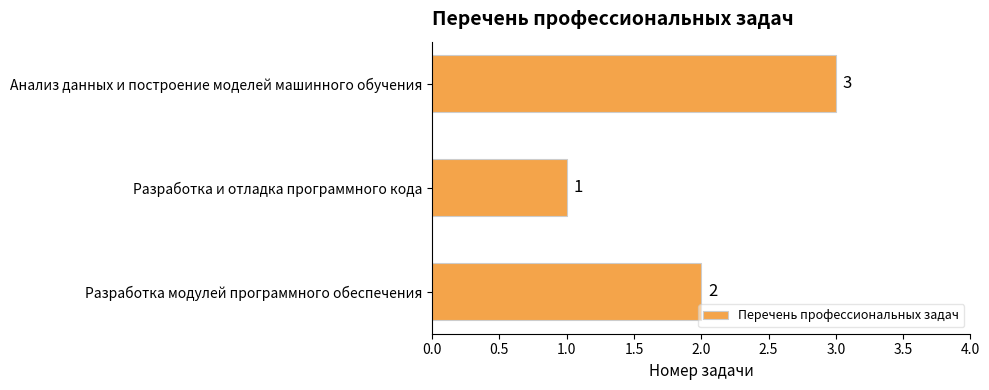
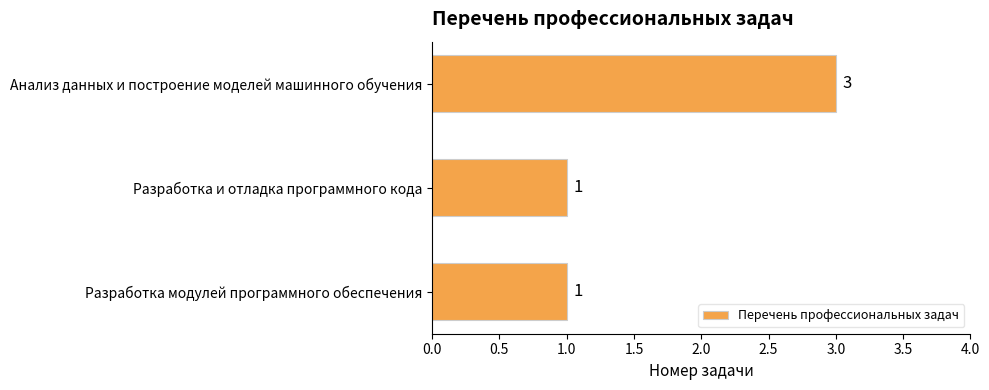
Разработка модулей программного обеспечения: 2 -> 1
